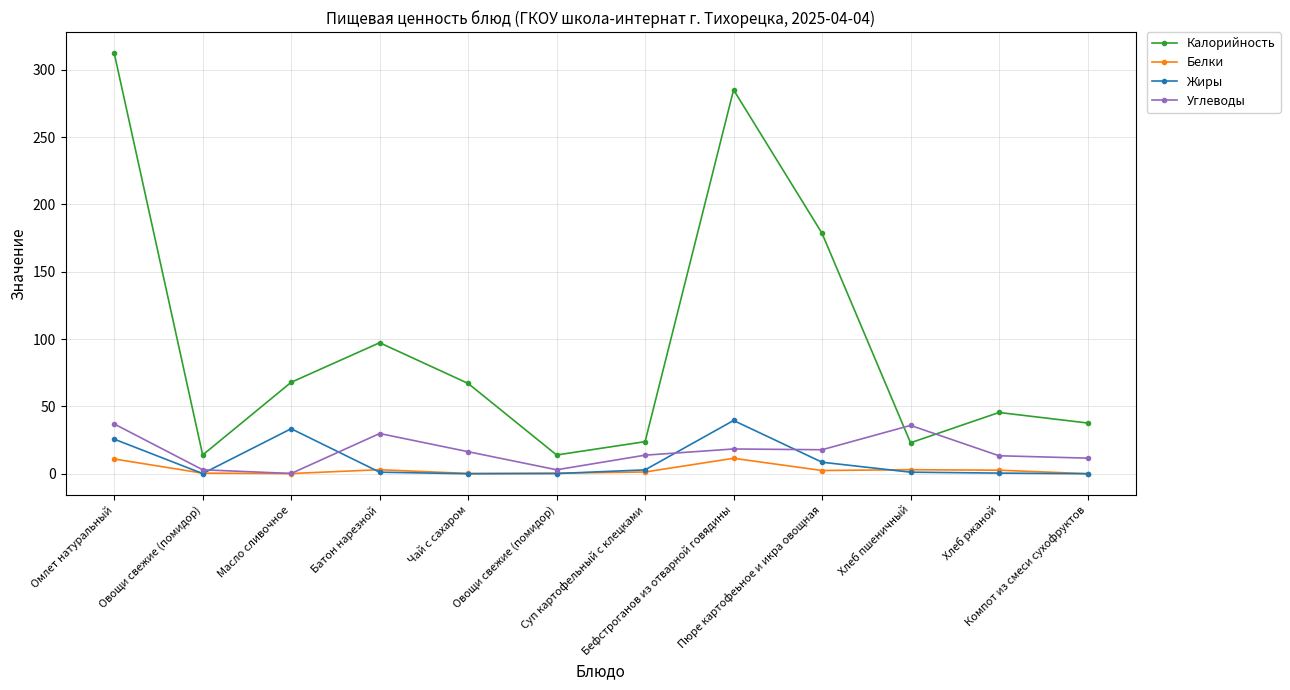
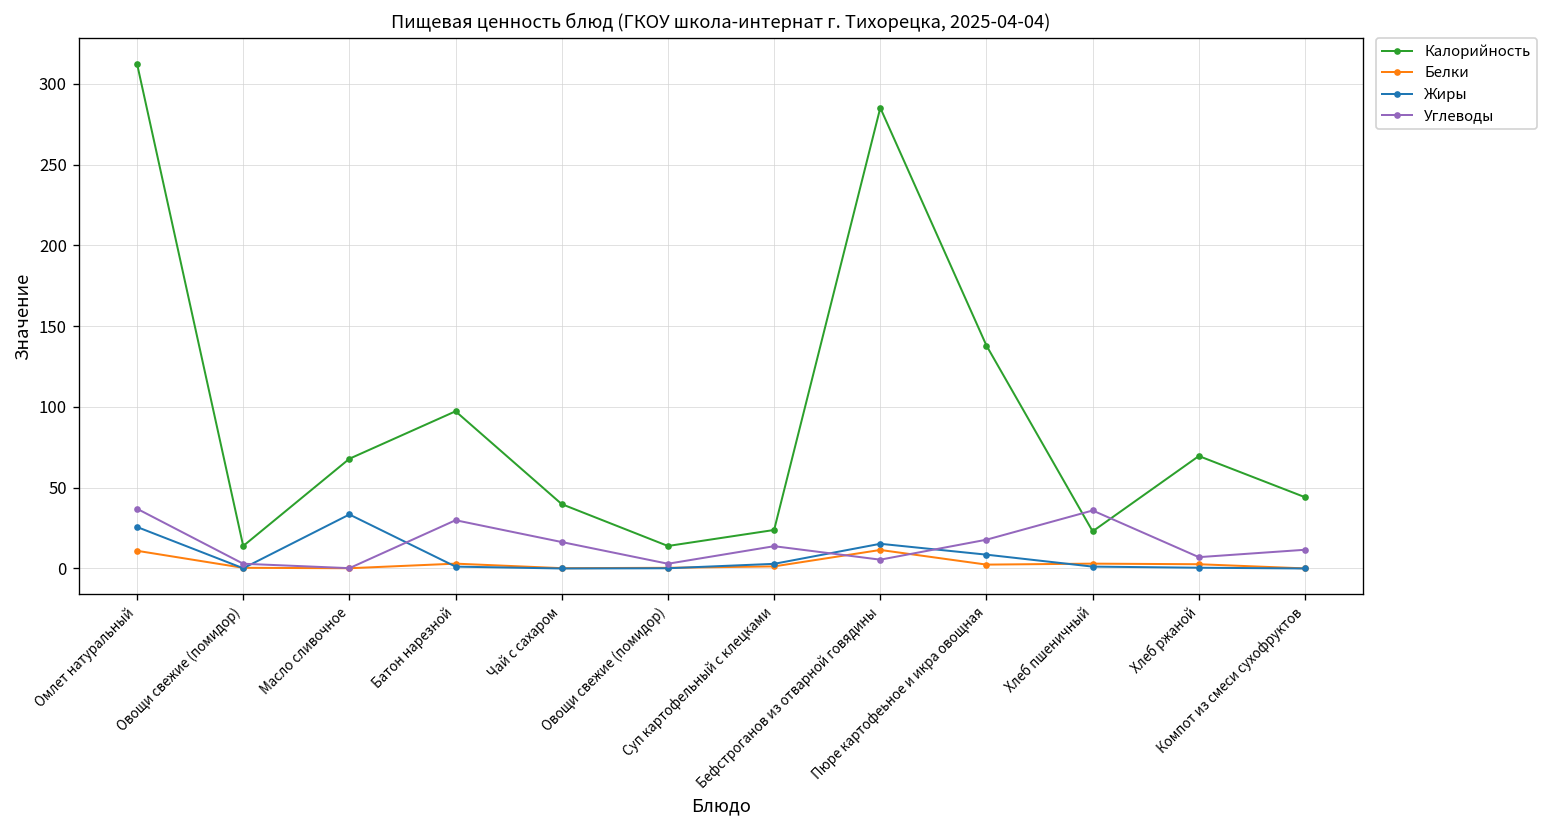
Калорийность, Чай с сахаром: 67 -> 40
Жиры, Бефстроганов из отварной говядины: 40 -> 15
Углеводы, Бефстроганов из отварной говядины: 18 -> 5
Калорийность, Пюре картофеьное и икра овощная: 179 -> 138
Калорийность, Хлеб ржаной: 46 -> 70
Углеводы, Хлеб ржаной: 13 -> 7
Калорийность, Компот из смеси сухофруктов: 38 -> 44
